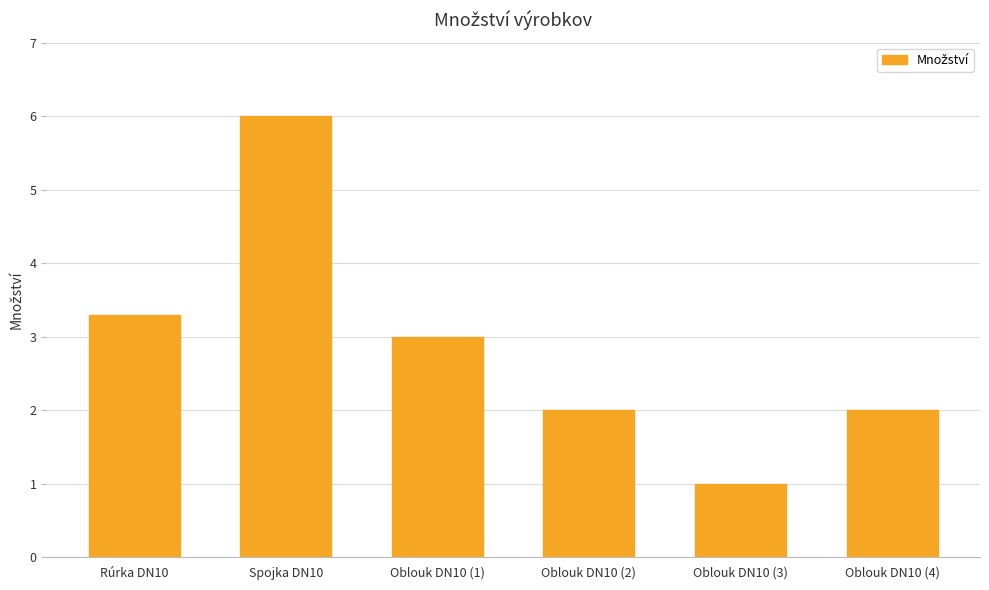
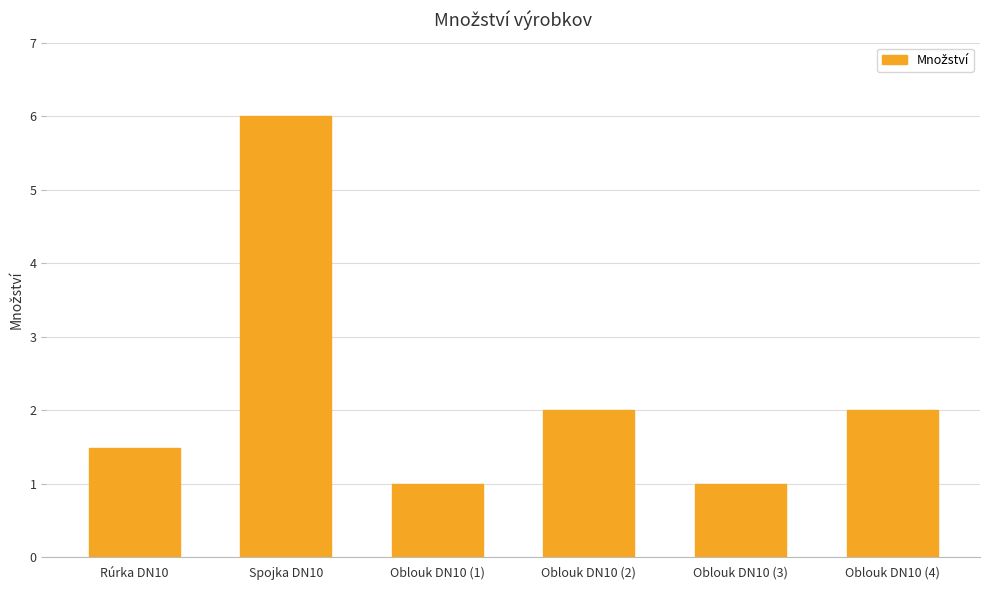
Rúrka DN10: 3.3 -> 1.5
Oblouk DN10 (1): 3 -> 1
